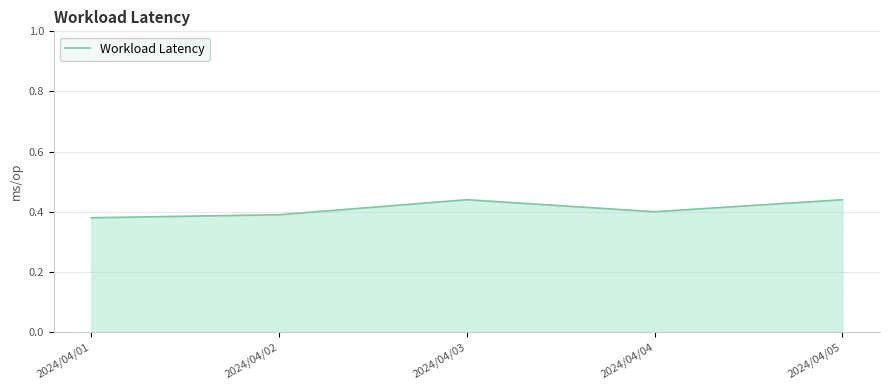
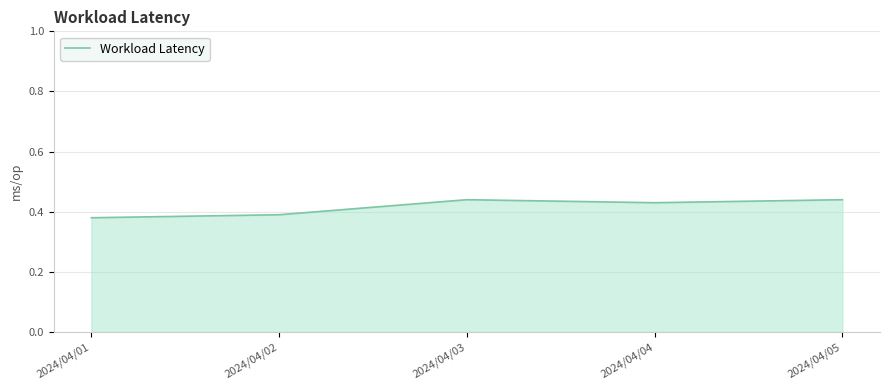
2024/04/04: 0.40 -> 0.43
